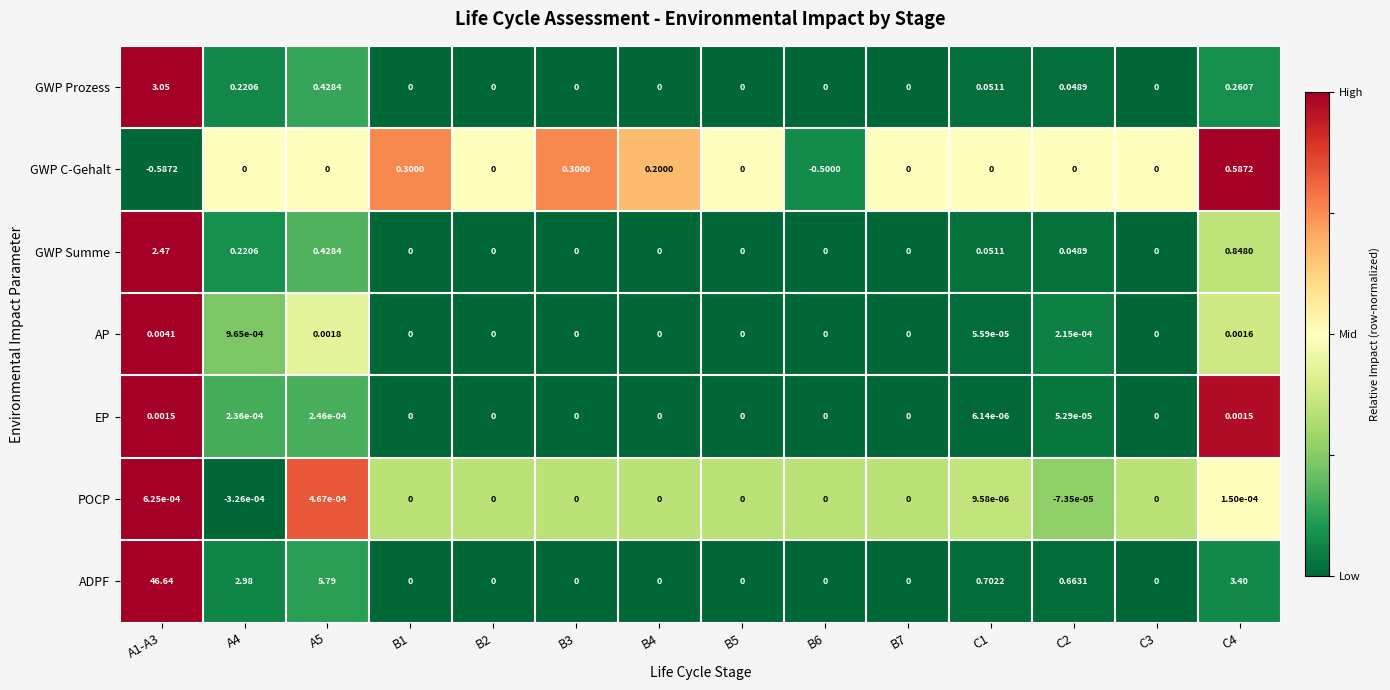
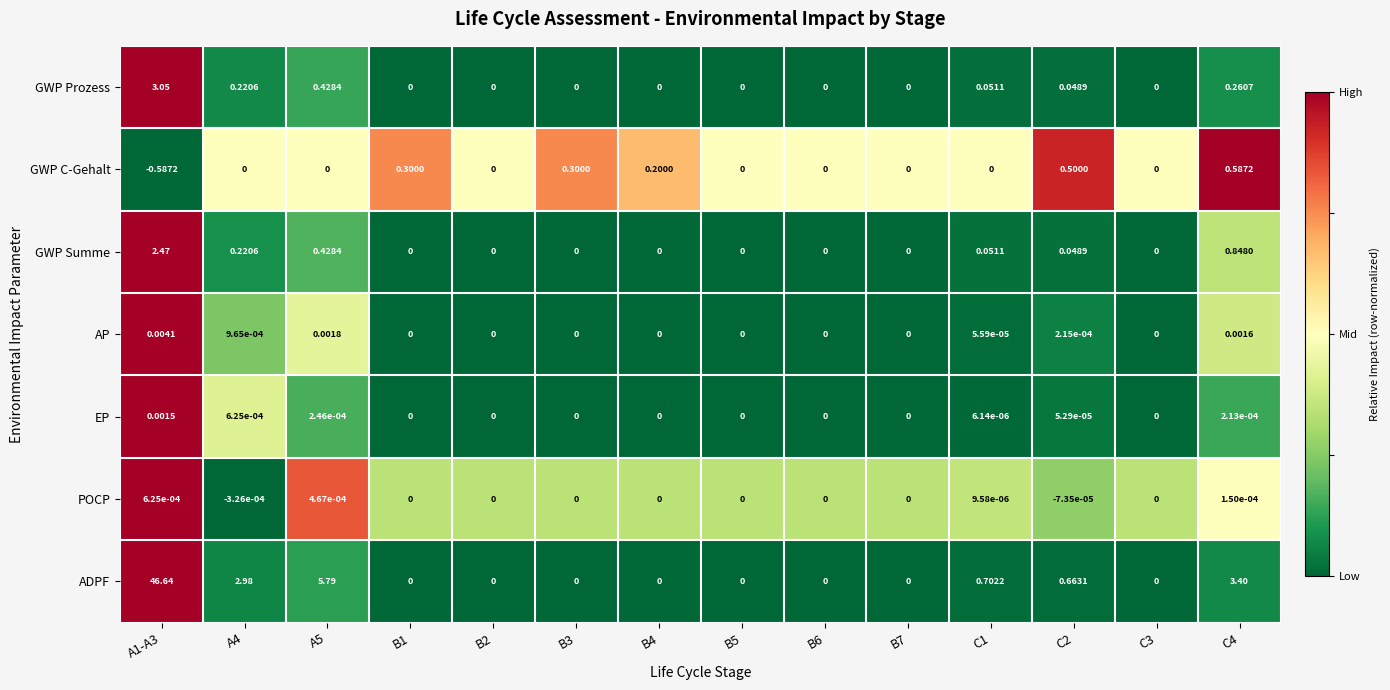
GWP C-Gehalt, B6: -0.5000 -> 0
GWP C-Gehalt, C2: 0 -> 0.5000
EP, A4: 2.36e-04 -> 6.25e-04
EP, C4: 0.0015 -> 2.13e-04
